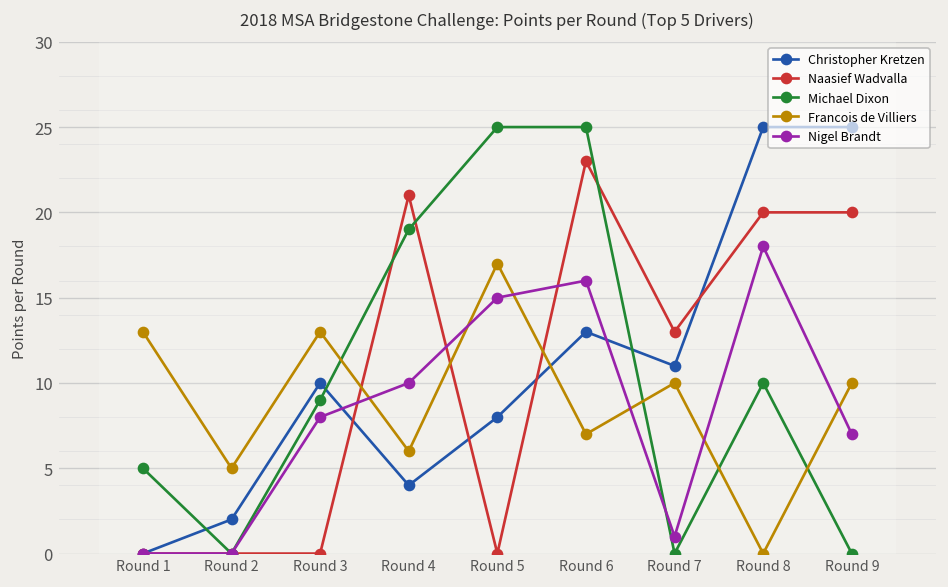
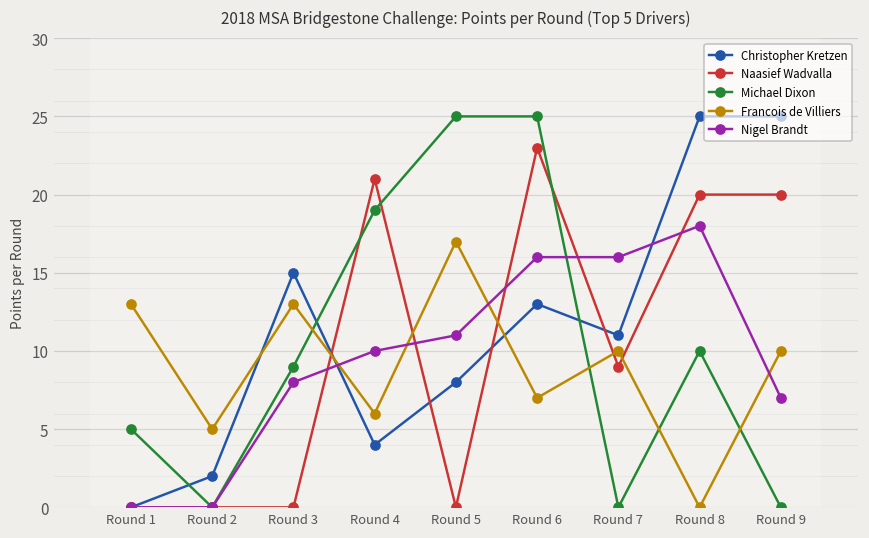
Christopher Kretzen, Round 3: 10 -> 15
Nigel Brandt, Round 5: 15 -> 11
Naasief Wadvalla, Round 7: 13 -> 9
Nigel Brandt, Round 7: 1 -> 16
